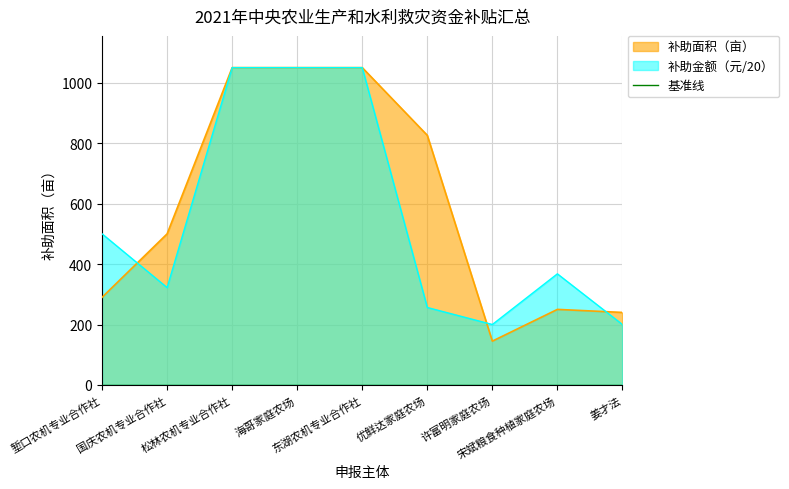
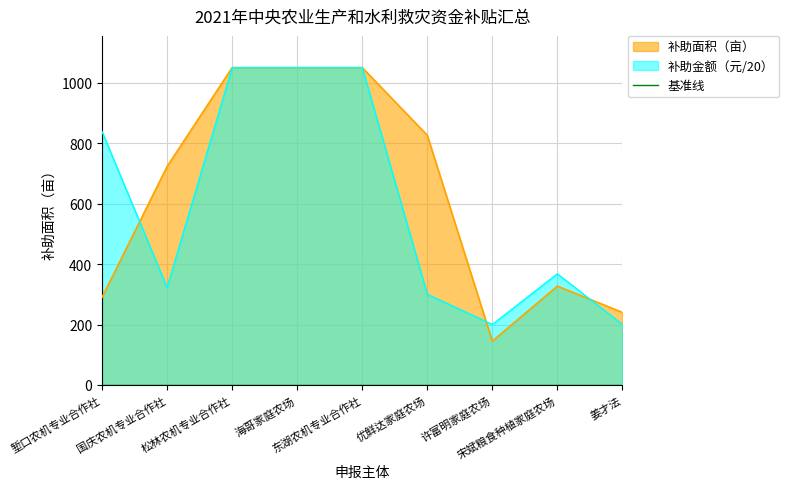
补助金额（元/20）, 堑口农机专业合作社: 500 -> 840
补助面积（亩）, 国庆农机专业合作社: 500 -> 720
补助金额（元/20）, 优鲜达家庭农场: 260 -> 300
补助面积（亩）, 宋斌粮食种植家庭农场: 250 -> 330
